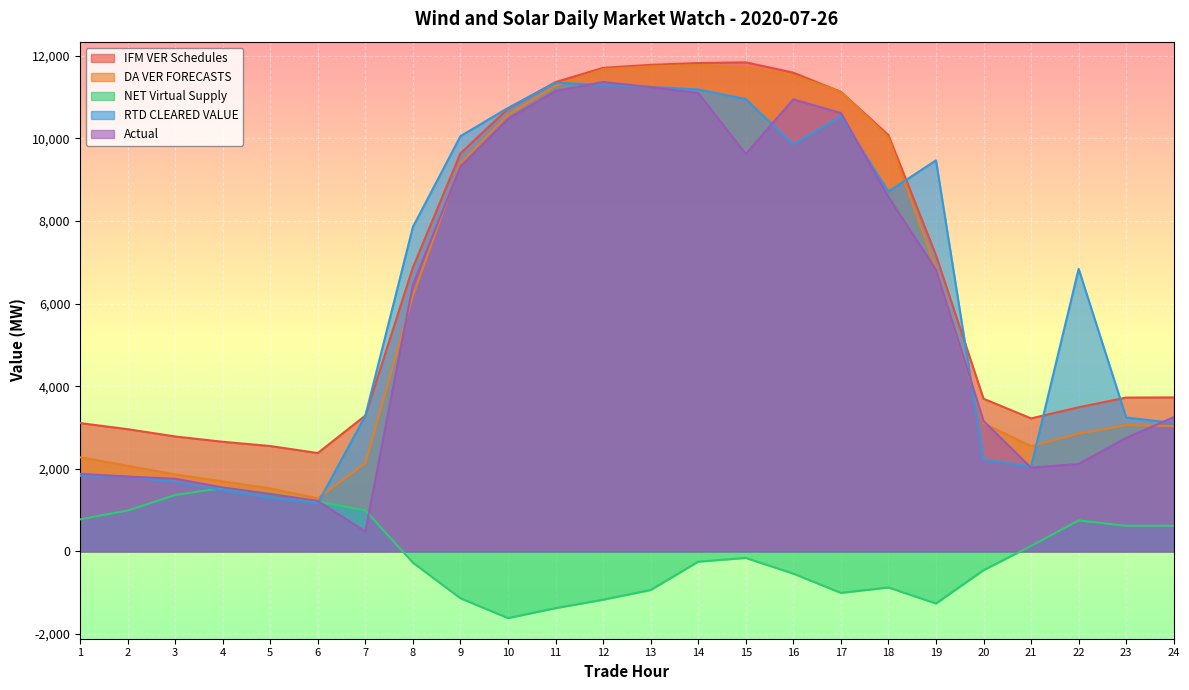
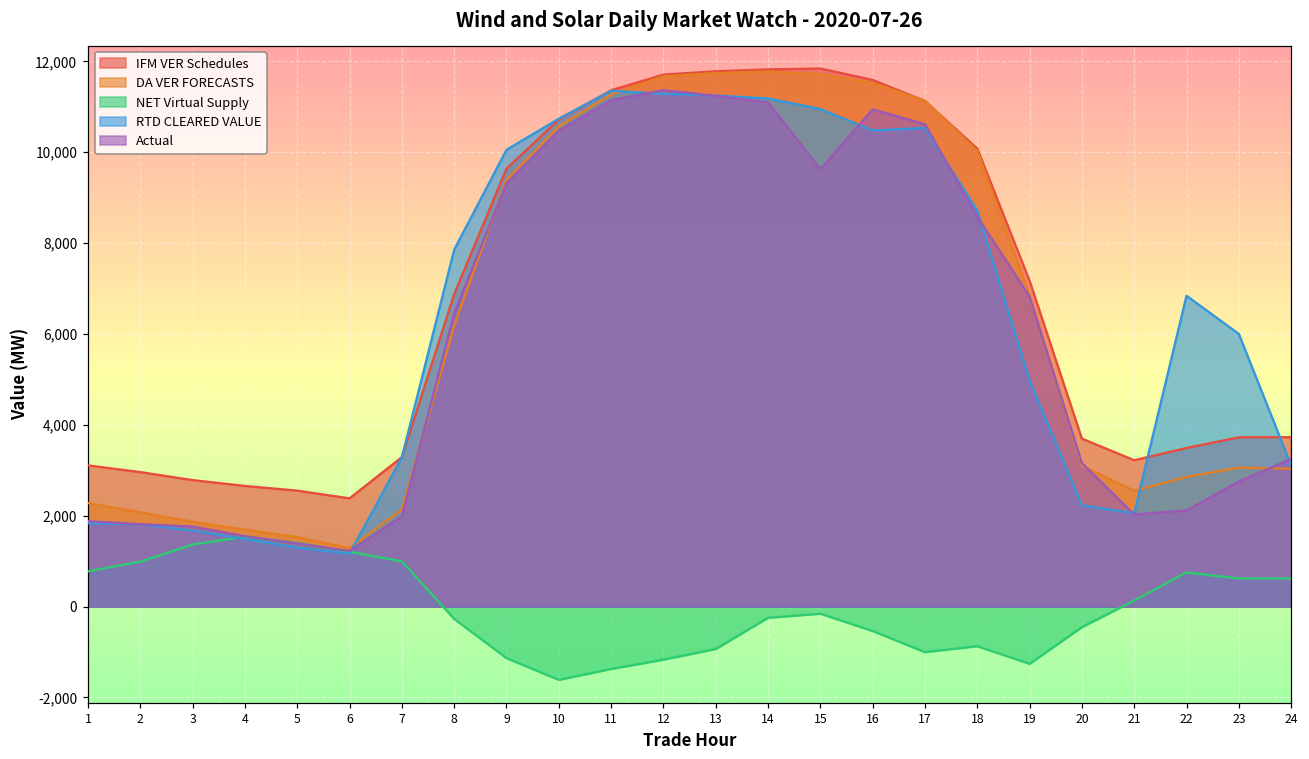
Actual, 7: 500 -> 2,000
RTD CLEARED VALUE, 16: 9,900 -> 10,500
RTD CLEARED VALUE, 19: 9,500 -> 5,000
RTD CLEARED VALUE, 23: 3,200 -> 6,000
